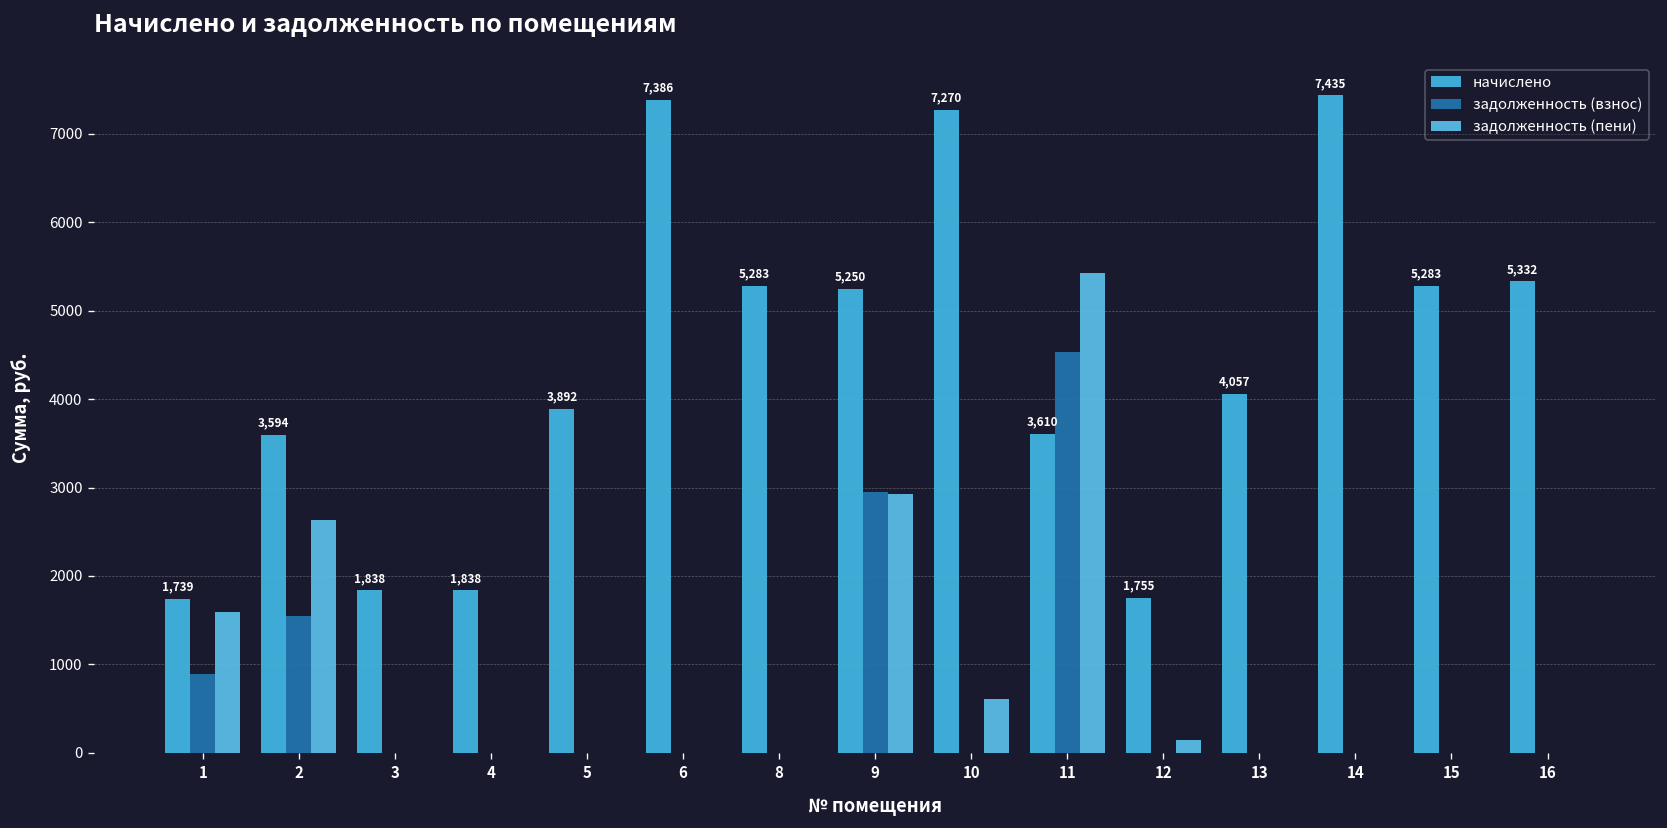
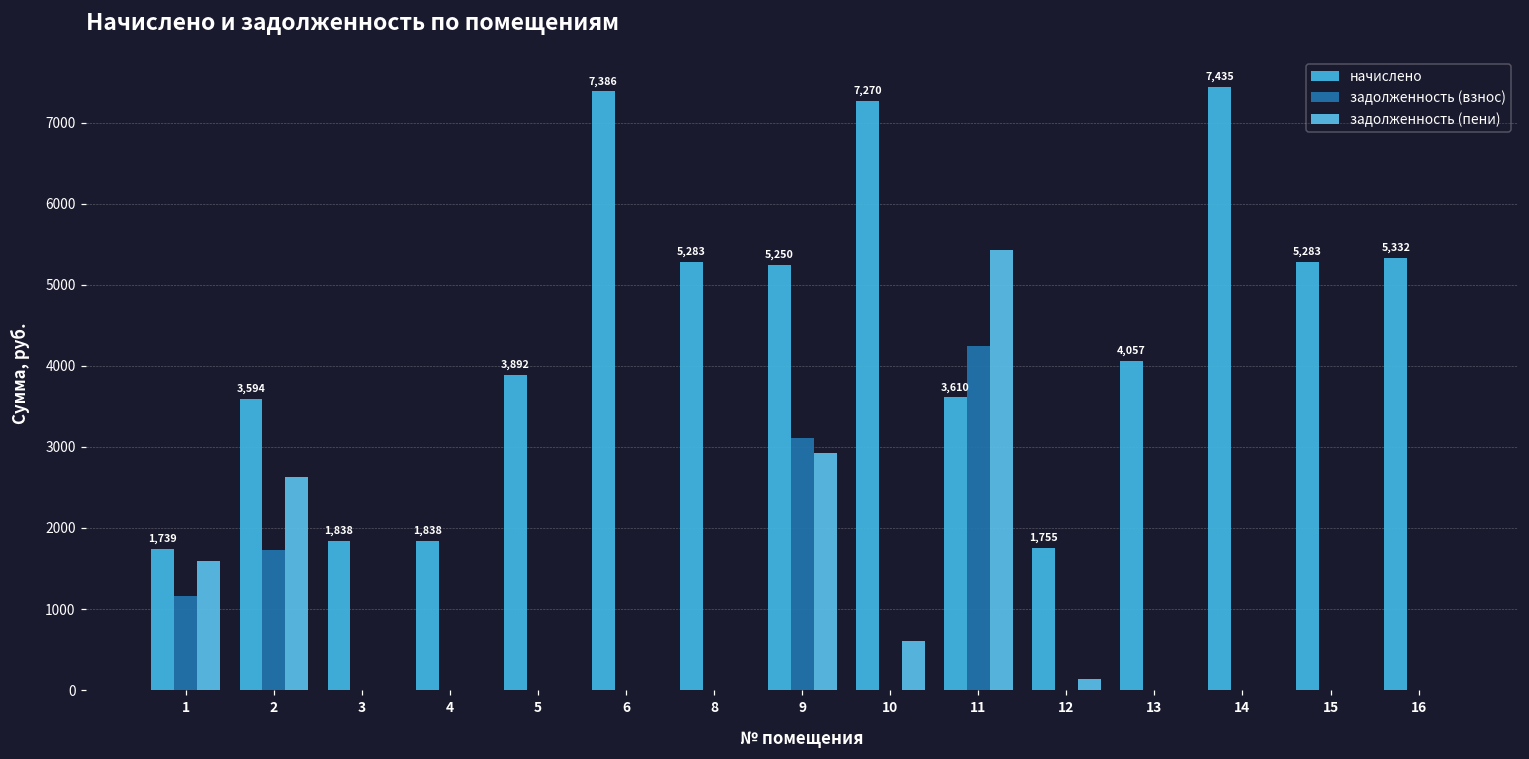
задолженность (взнос), 1: 900 -> 1200
задолженность (взнос), 2: 1500 -> 1700
задолженность (взнос), 9: 2900 -> 3100
задолженность (взнос), 11: 4500 -> 4300
